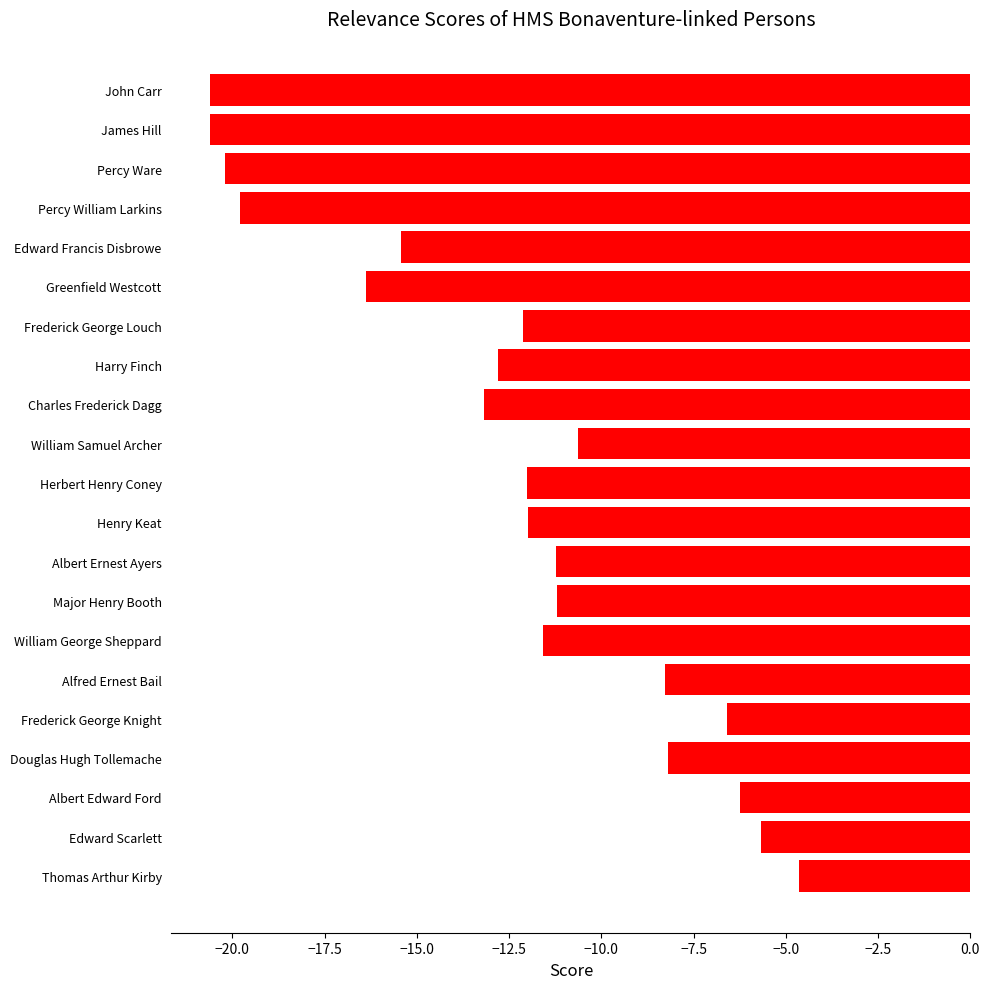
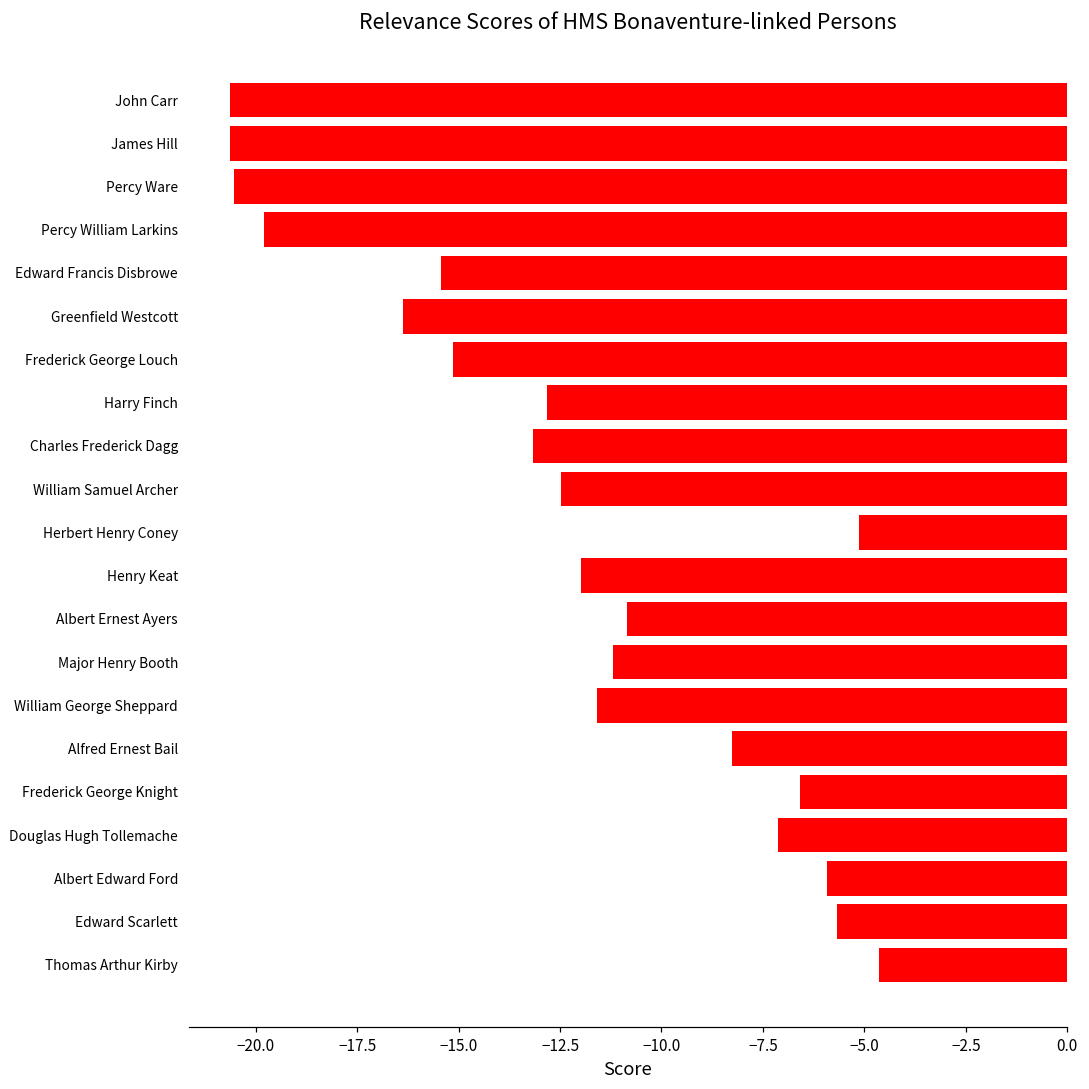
Percy Ware: -20.2 -> -20.5
Frederick George Louch: -12.1 -> -15.1
William Samuel Archer: -10.6 -> -12.5
Herbert Henry Coney: -12.0 -> -5.1
Albert Ernest Ayers: -11.2 -> -10.8
Douglas Hugh Tollemache: -8.2 -> -7.1
Albert Edward Ford: -6.2 -> -5.9
